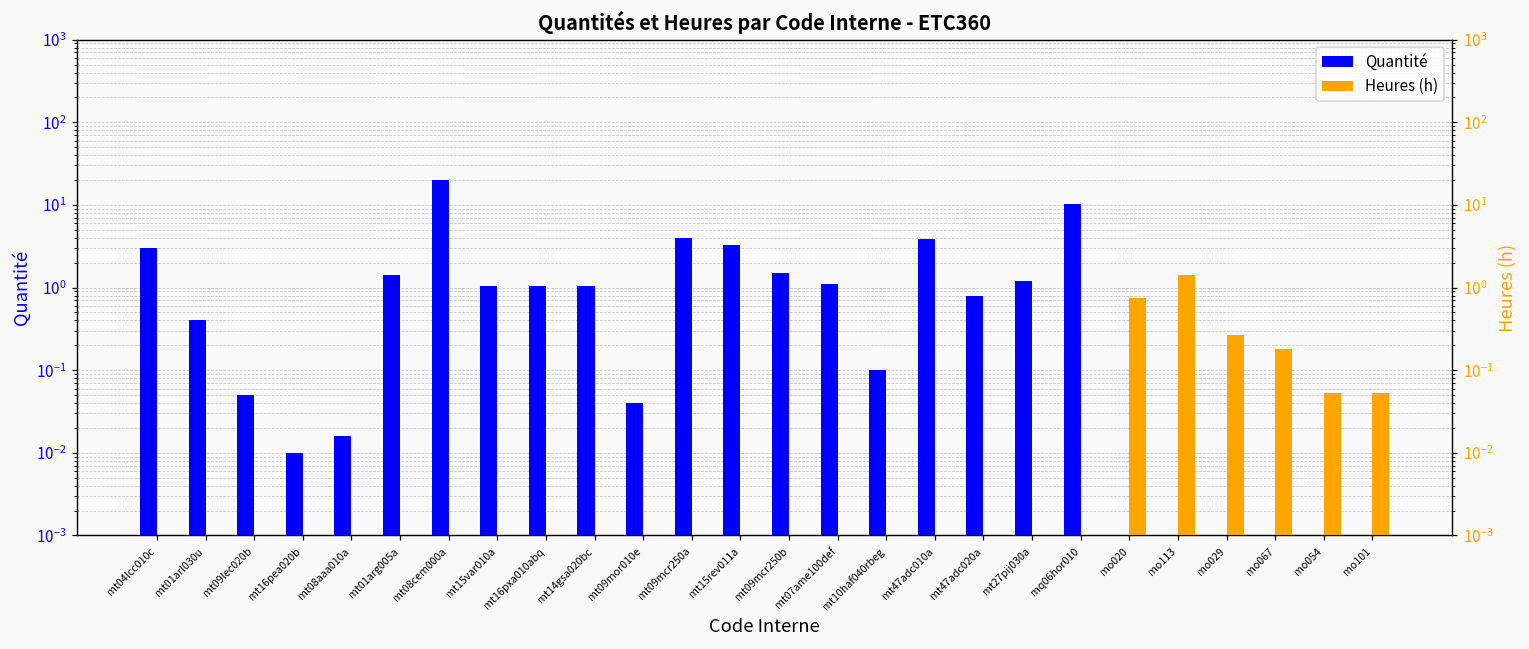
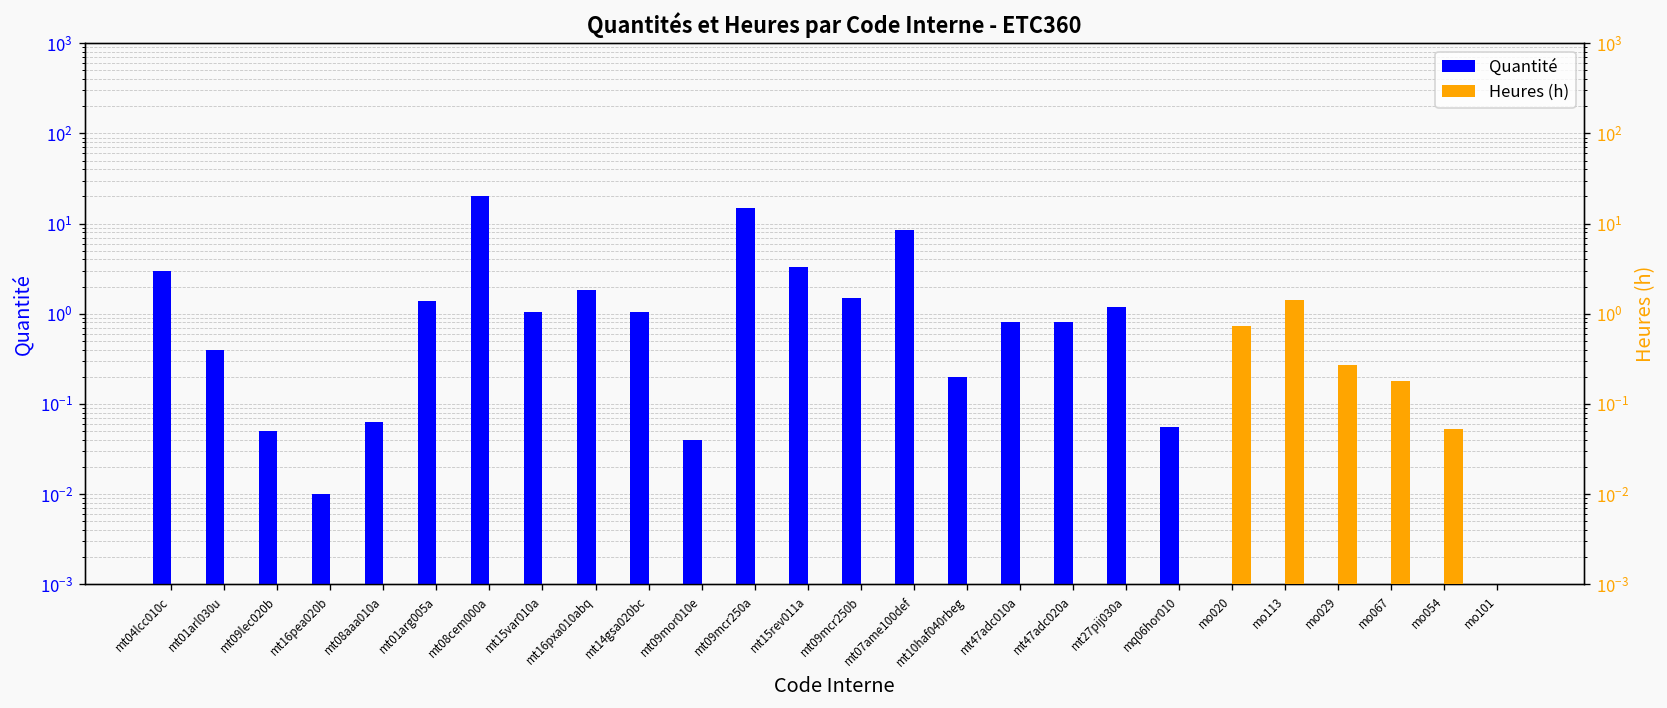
Quantité, mt08aaa010a: 0.016 -> 0.06
Quantité, mt16pxa010abq: 1.1 -> 1.8
Quantité, mt09mcr250a: 4 -> 15
Quantité, mt07ame100def: 1.1 -> 8
Quantité, mt10haf040rbeg: 0.1 -> 0.2
Quantité, mt47adc010a: 4 -> 0.8
Quantité, mq06hor010: 10 -> 0.06
Heures (h), mo101: 0.05 -> 0.001
